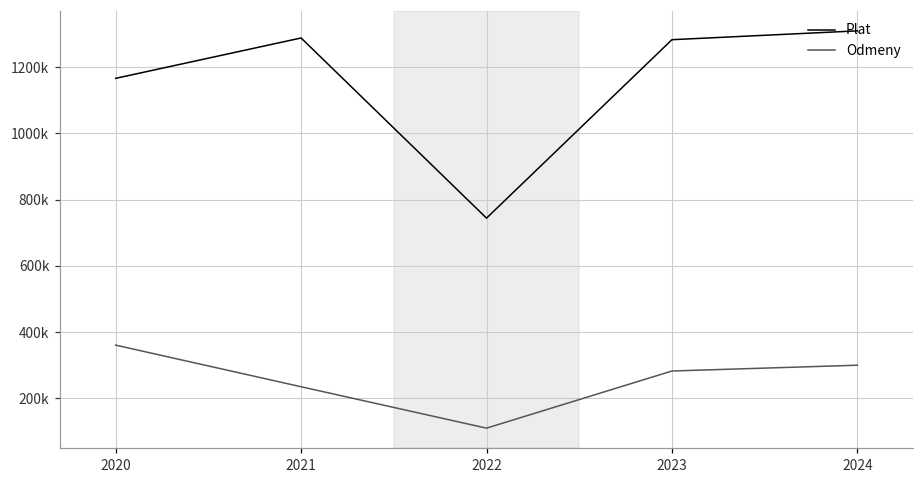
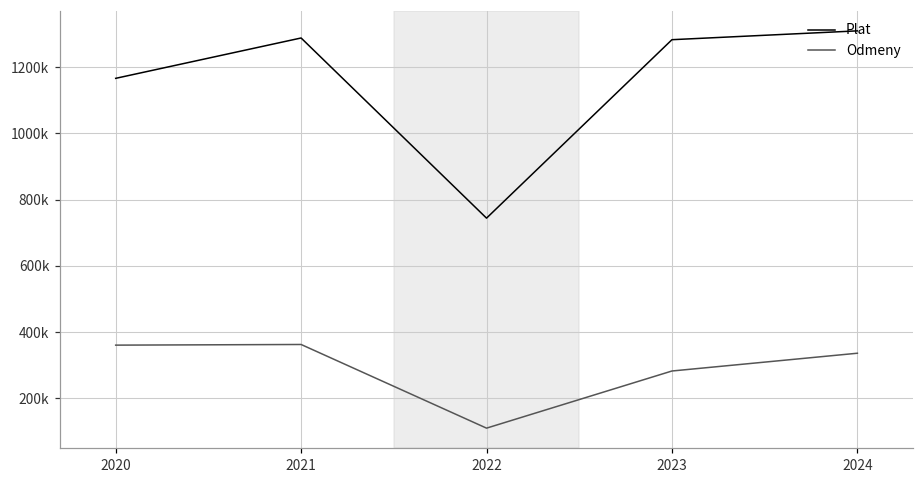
Odmeny, 2021: 240000 -> 360000
Odmeny, 2024: 300000 -> 340000
